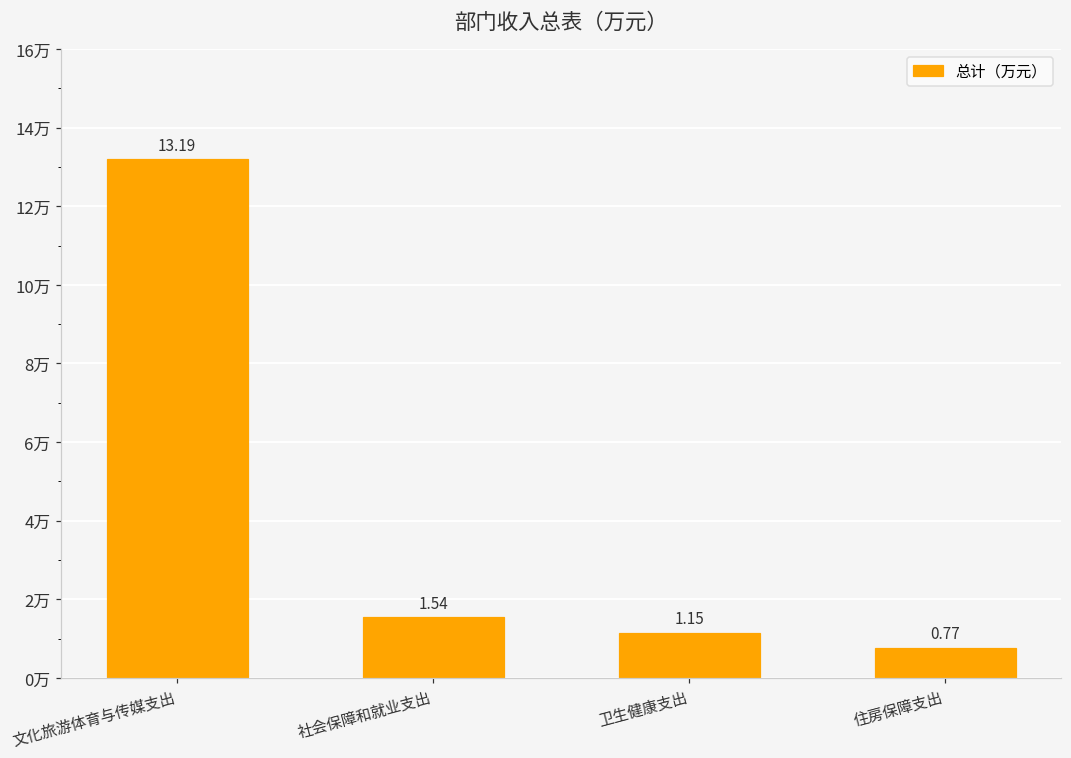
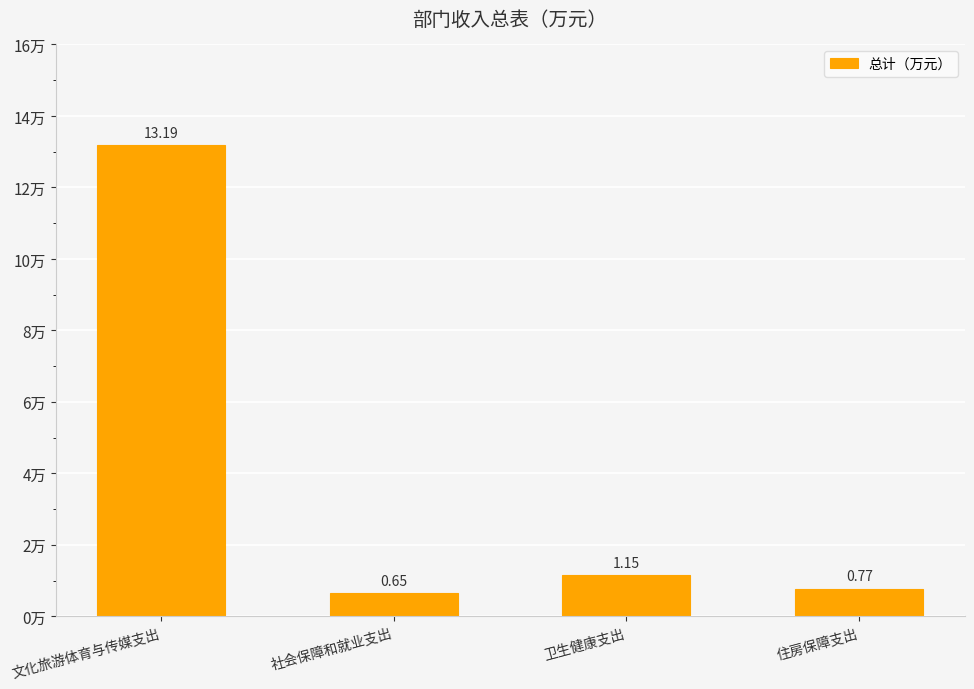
社会保障和就业支出: 1.54 -> 0.65
